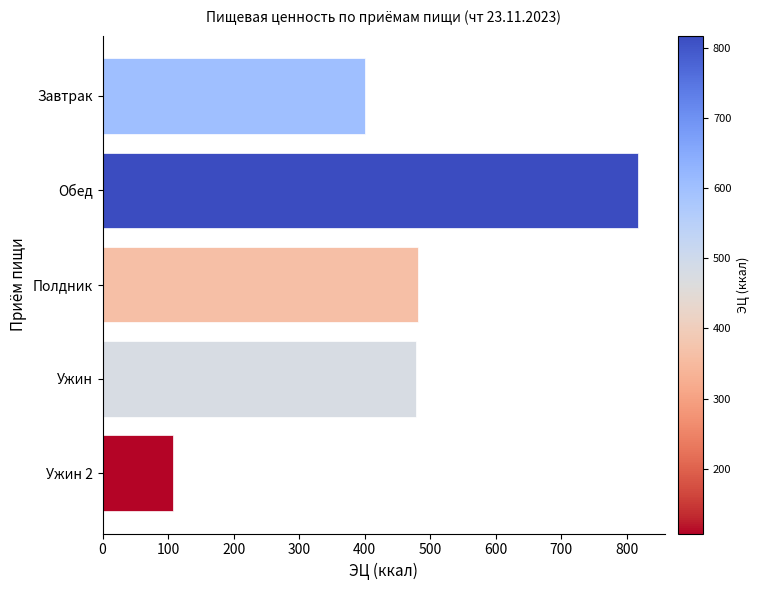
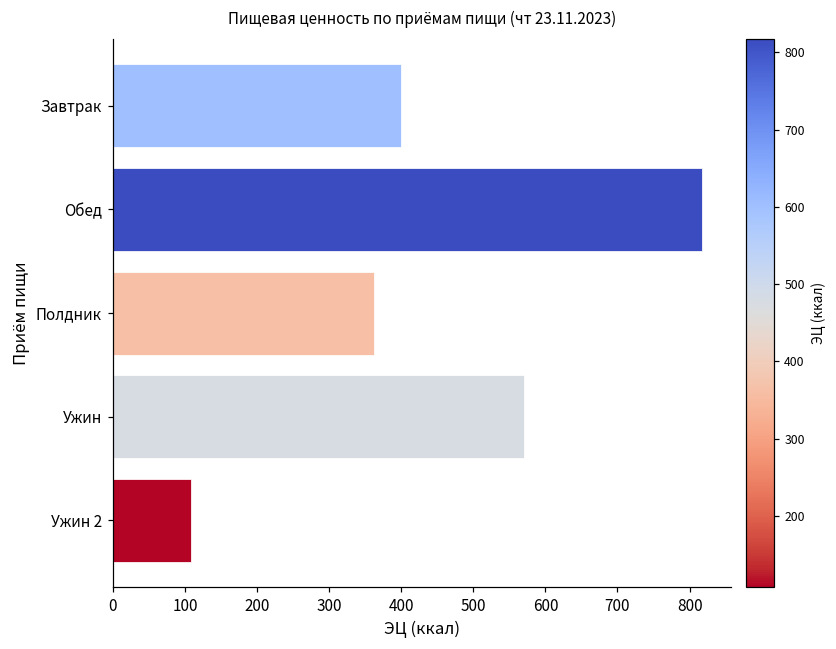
Полдник: 480 -> 360
Ужин: 480 -> 570
